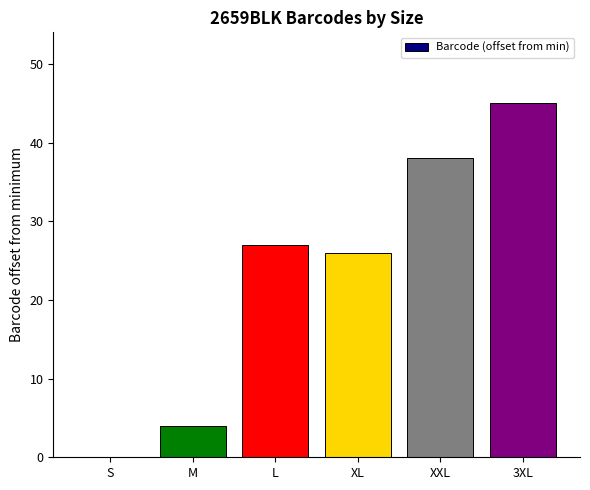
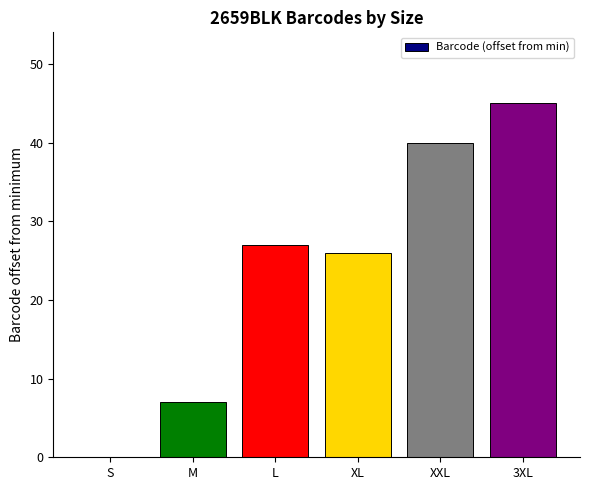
M: 4 -> 7
XXL: 38 -> 40
